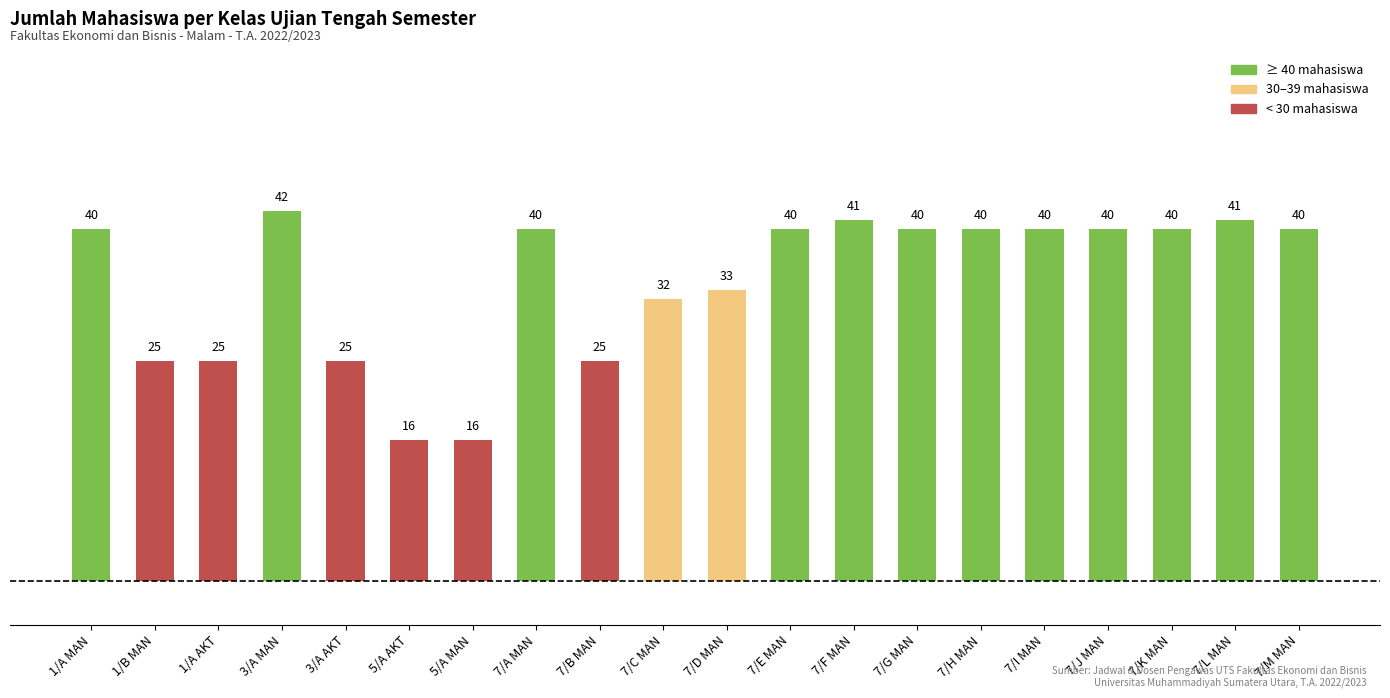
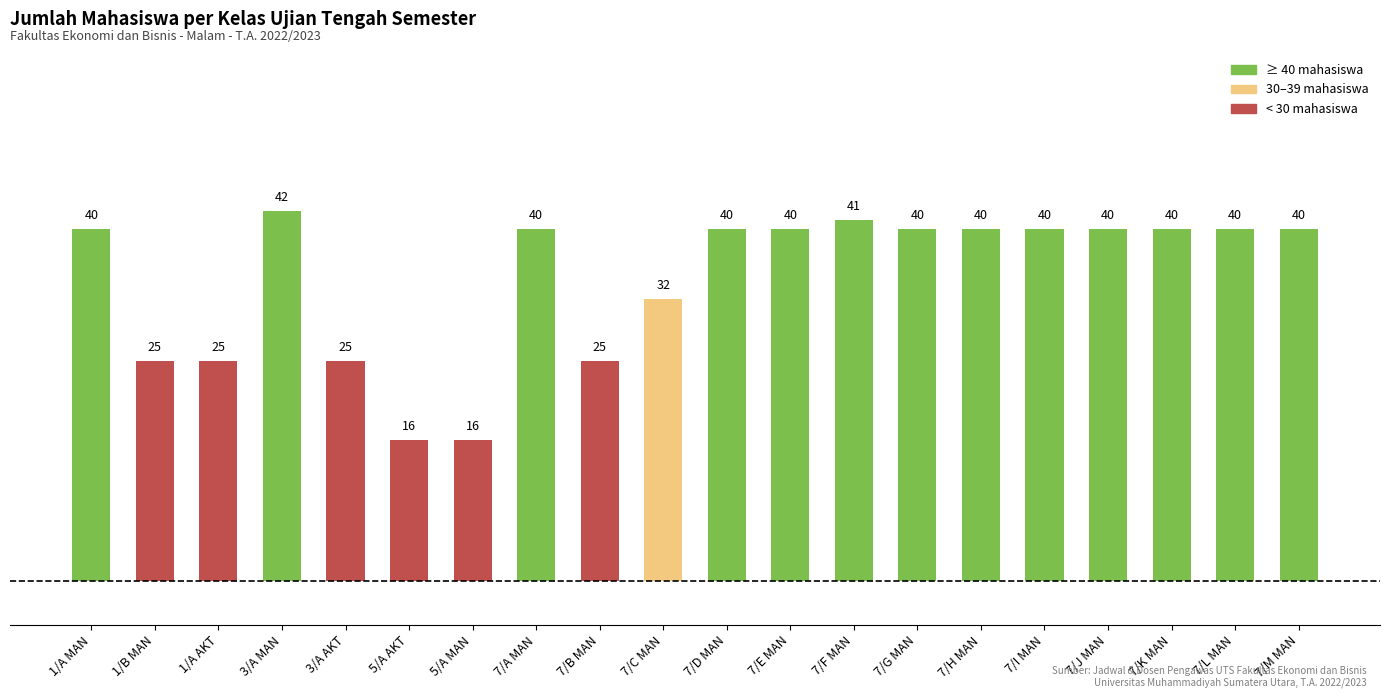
7/D MAN: 33 -> 40
7/L MAN: 41 -> 40
